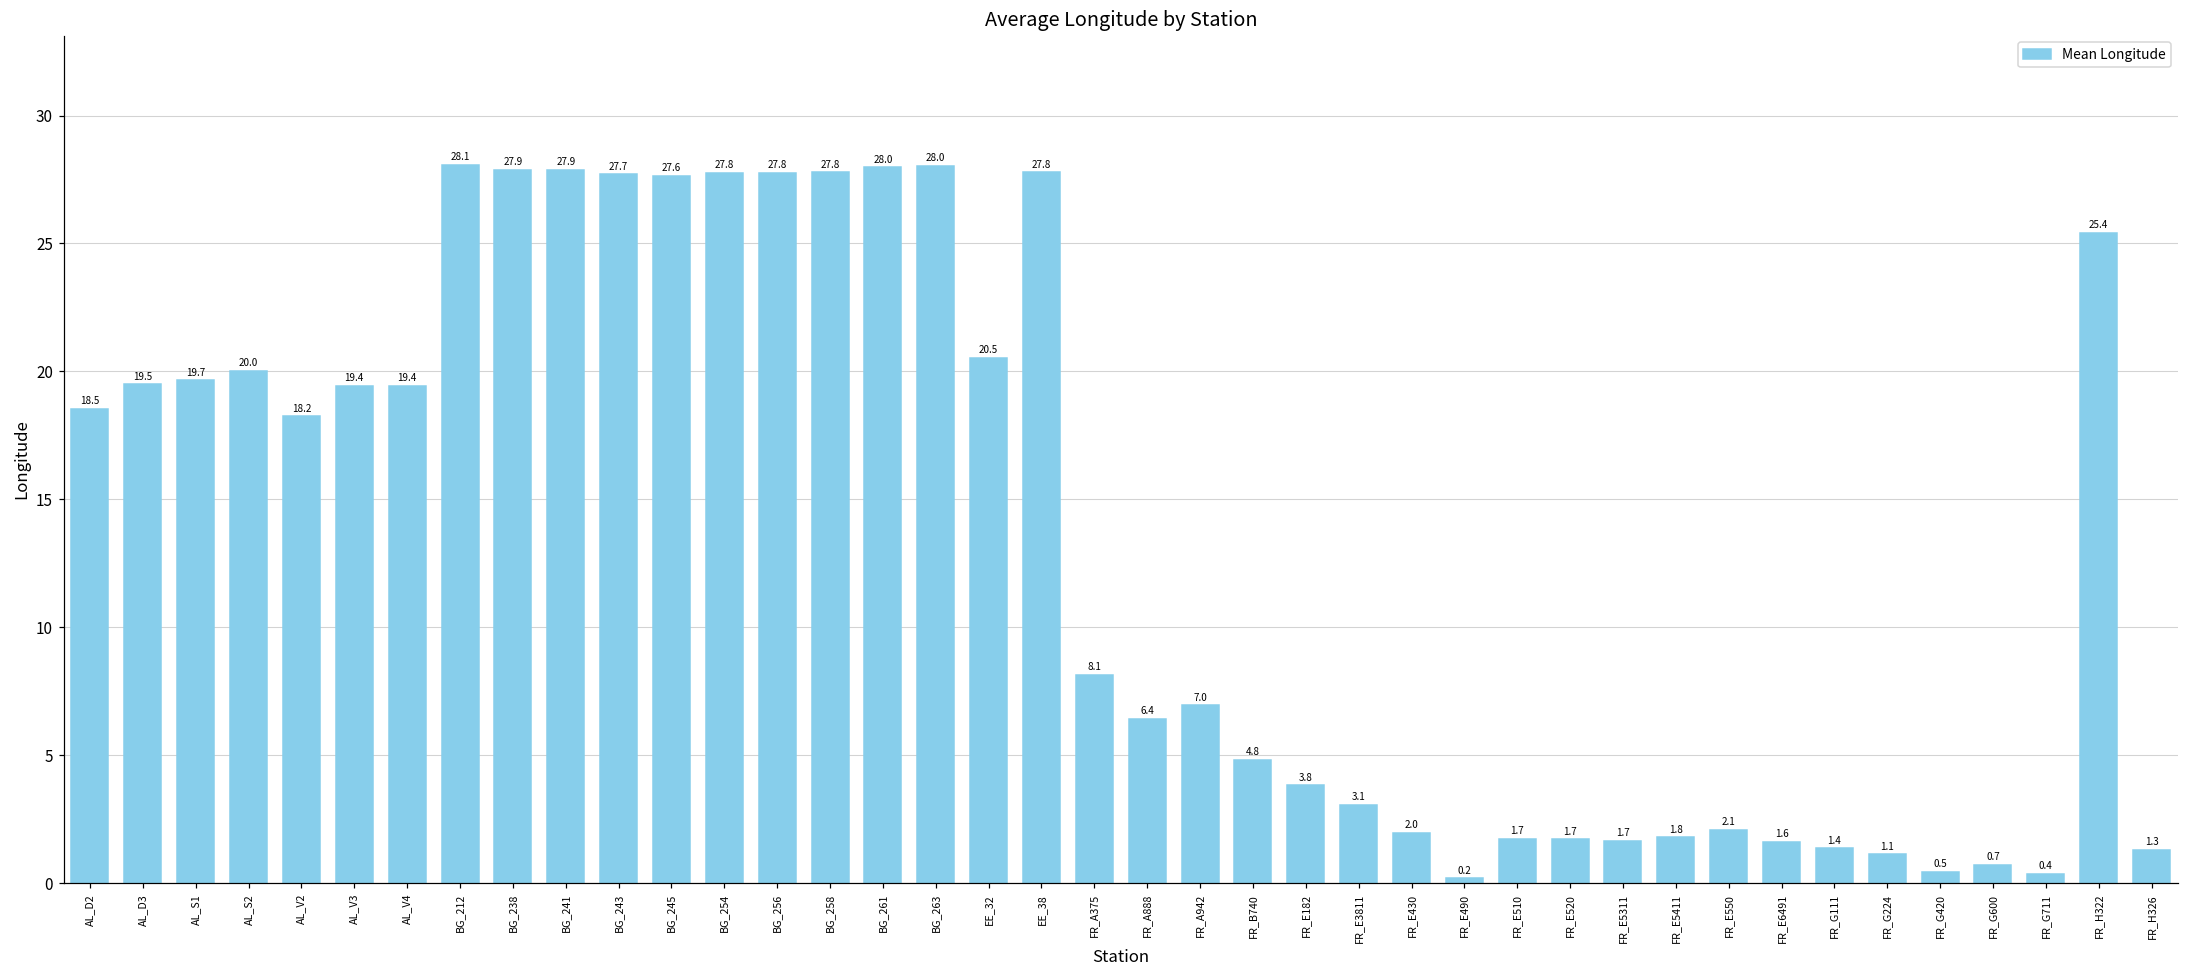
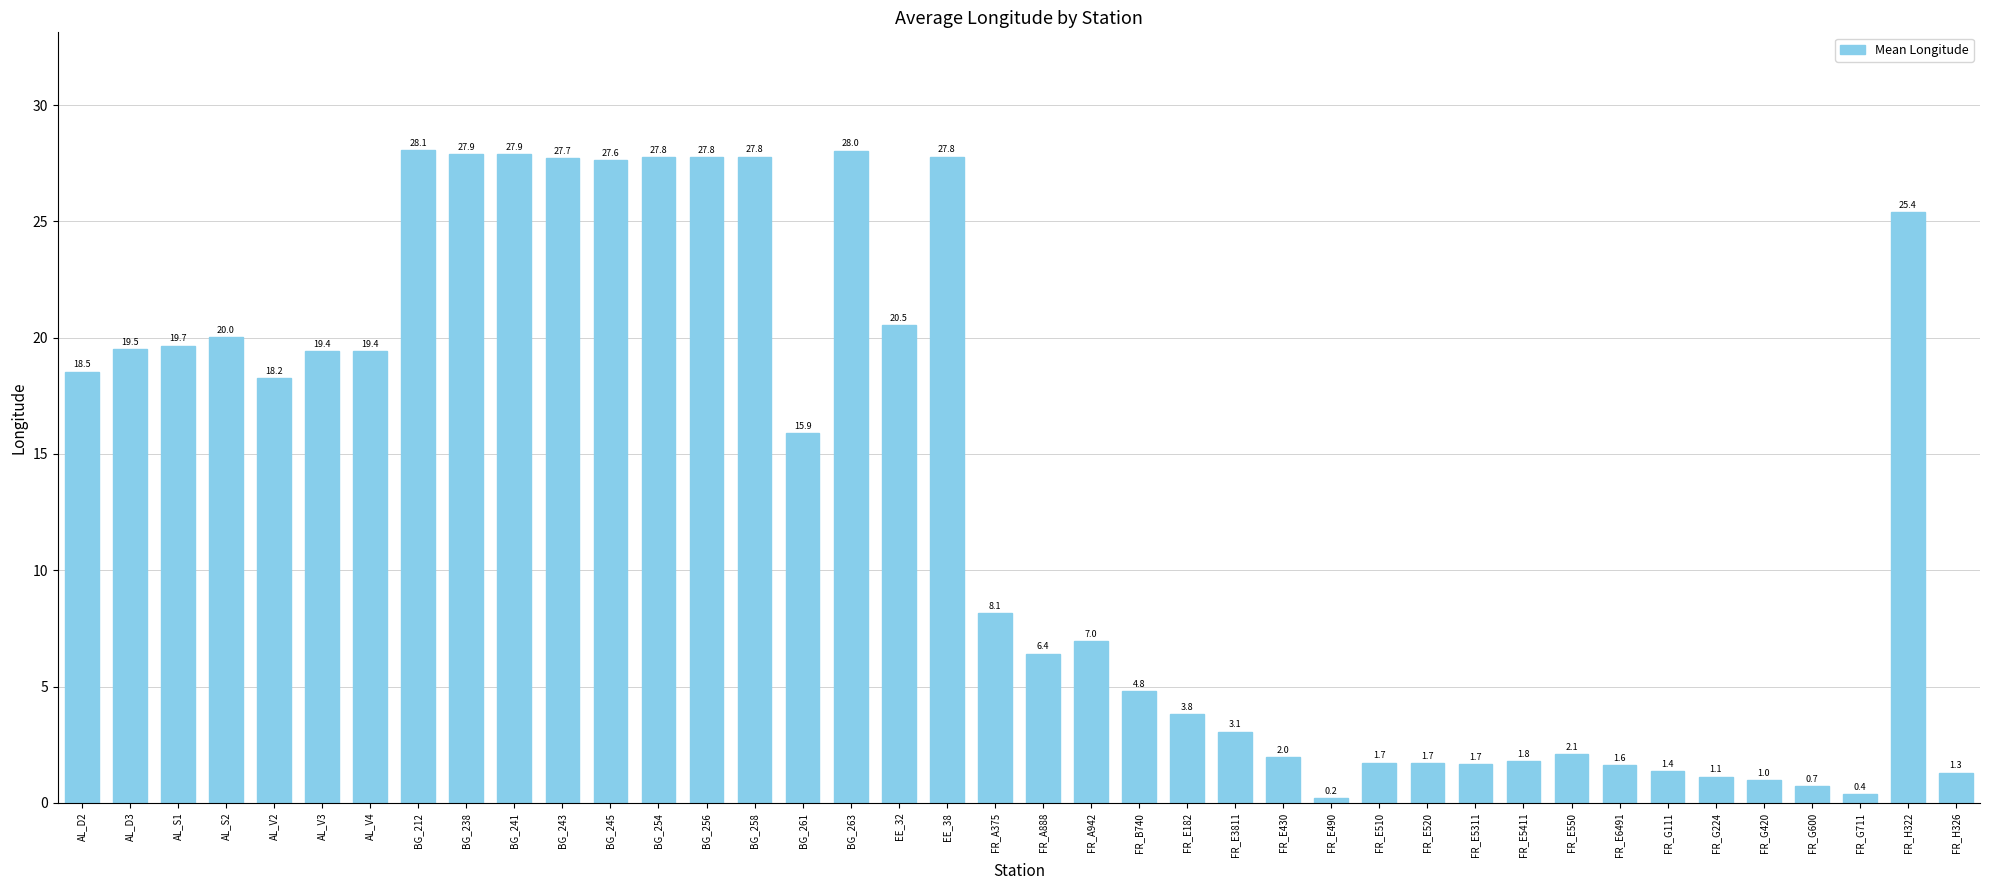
BG_261: 28.0 -> 15.9
FR_G420: 0.5 -> 1.0
